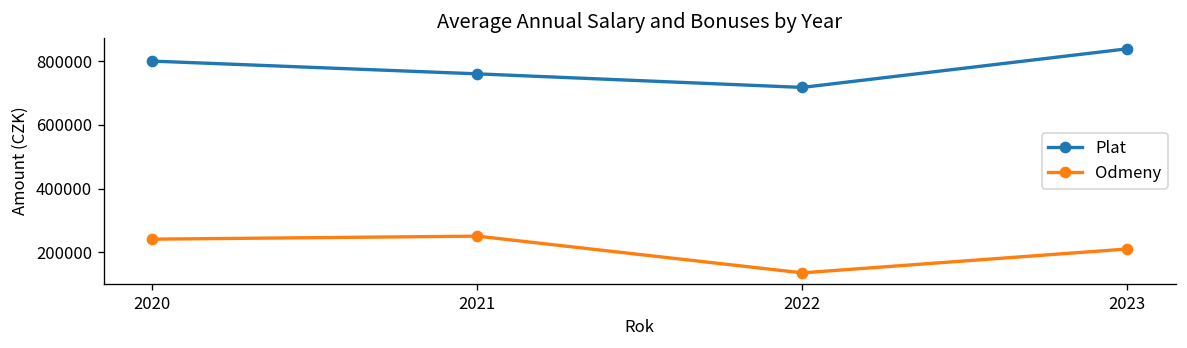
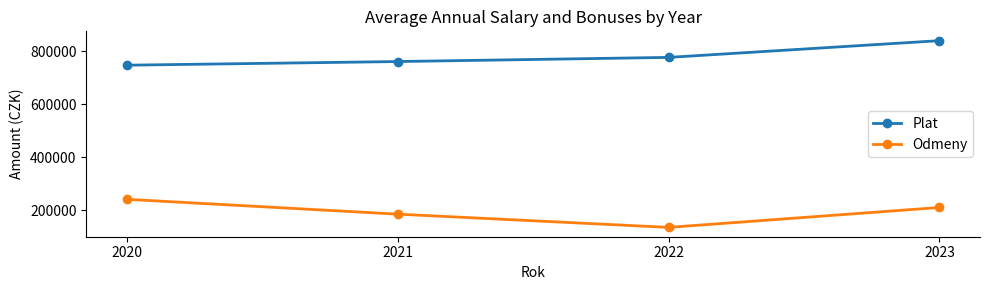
Plat, 2020: 800000 -> 750000
Odmeny, 2021: 250000 -> 190000
Plat, 2022: 720000 -> 780000
